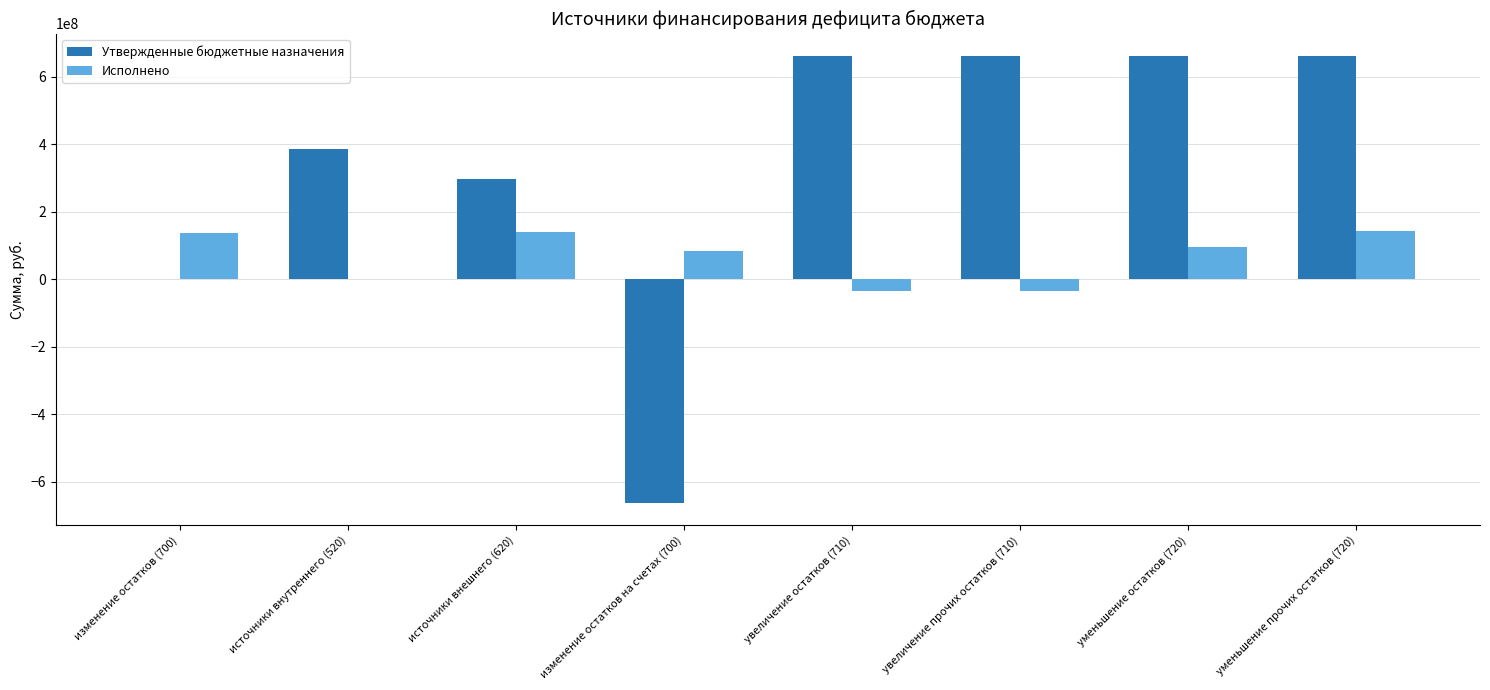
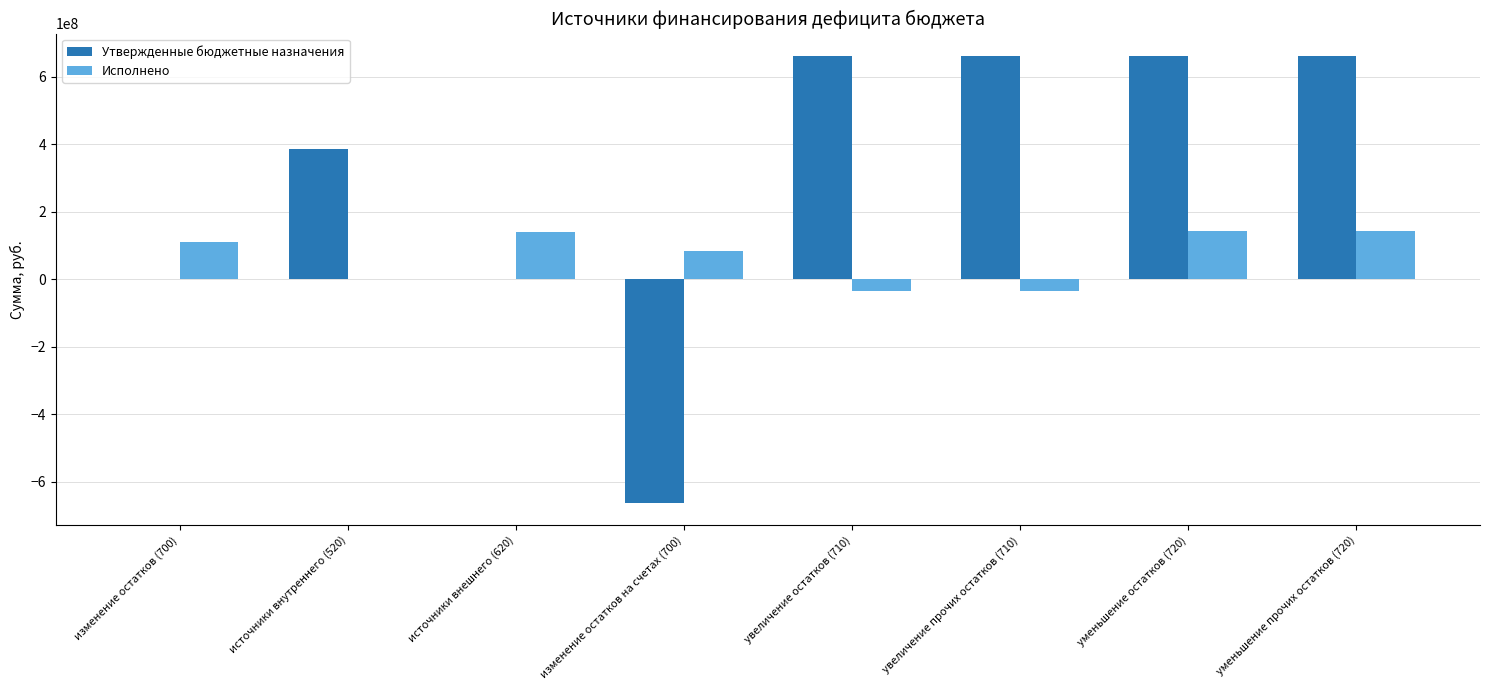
Исполнено, изменение остатков (700): 140000000 -> 110000000
Утвержденные бюджетные назначения, источники внешнего (620): 300000000 -> 0
Исполнено, уменьшение остатков (720): 100000000 -> 140000000
